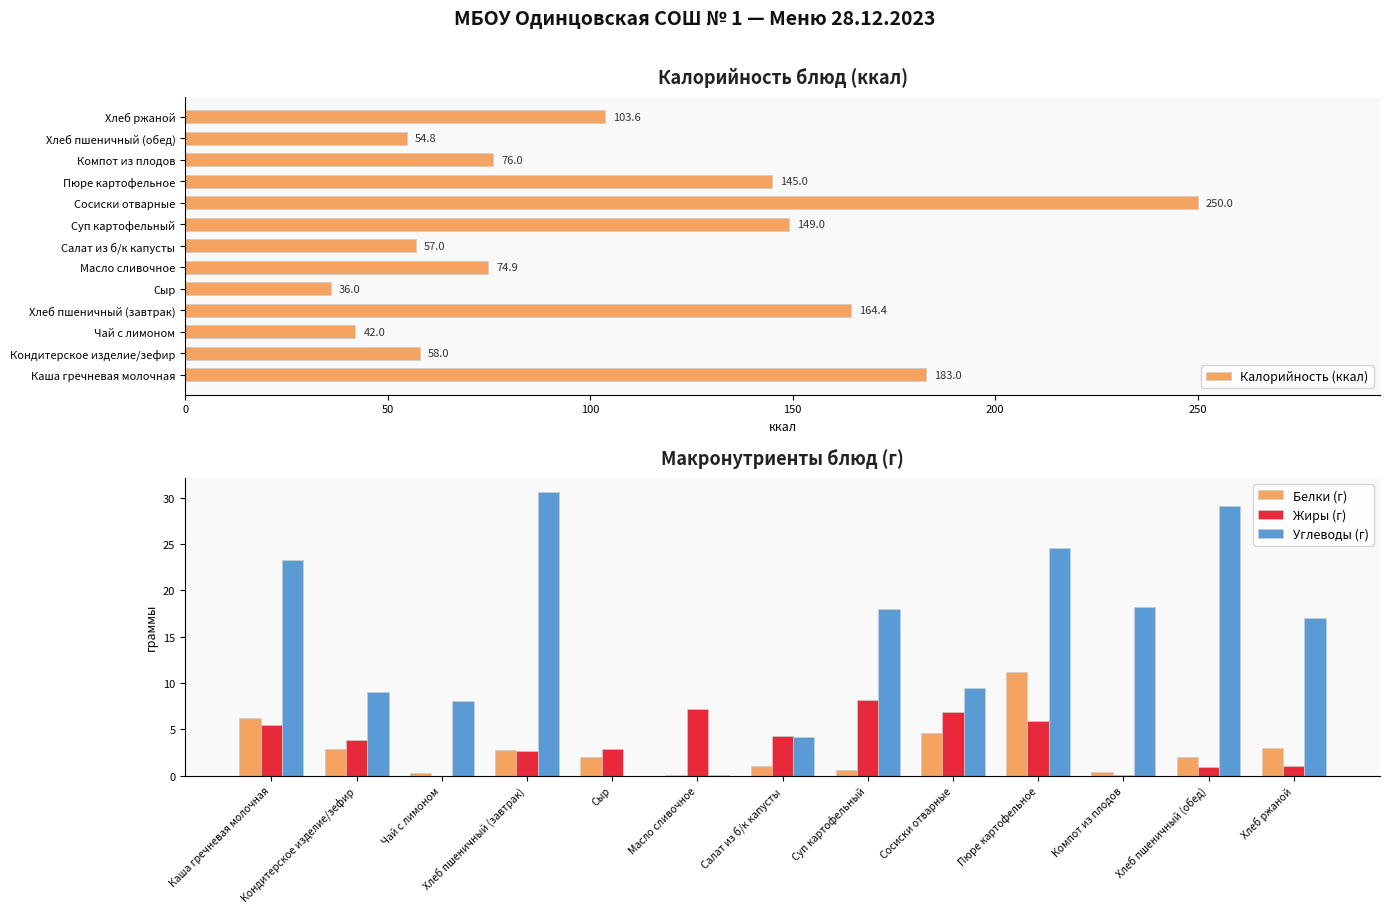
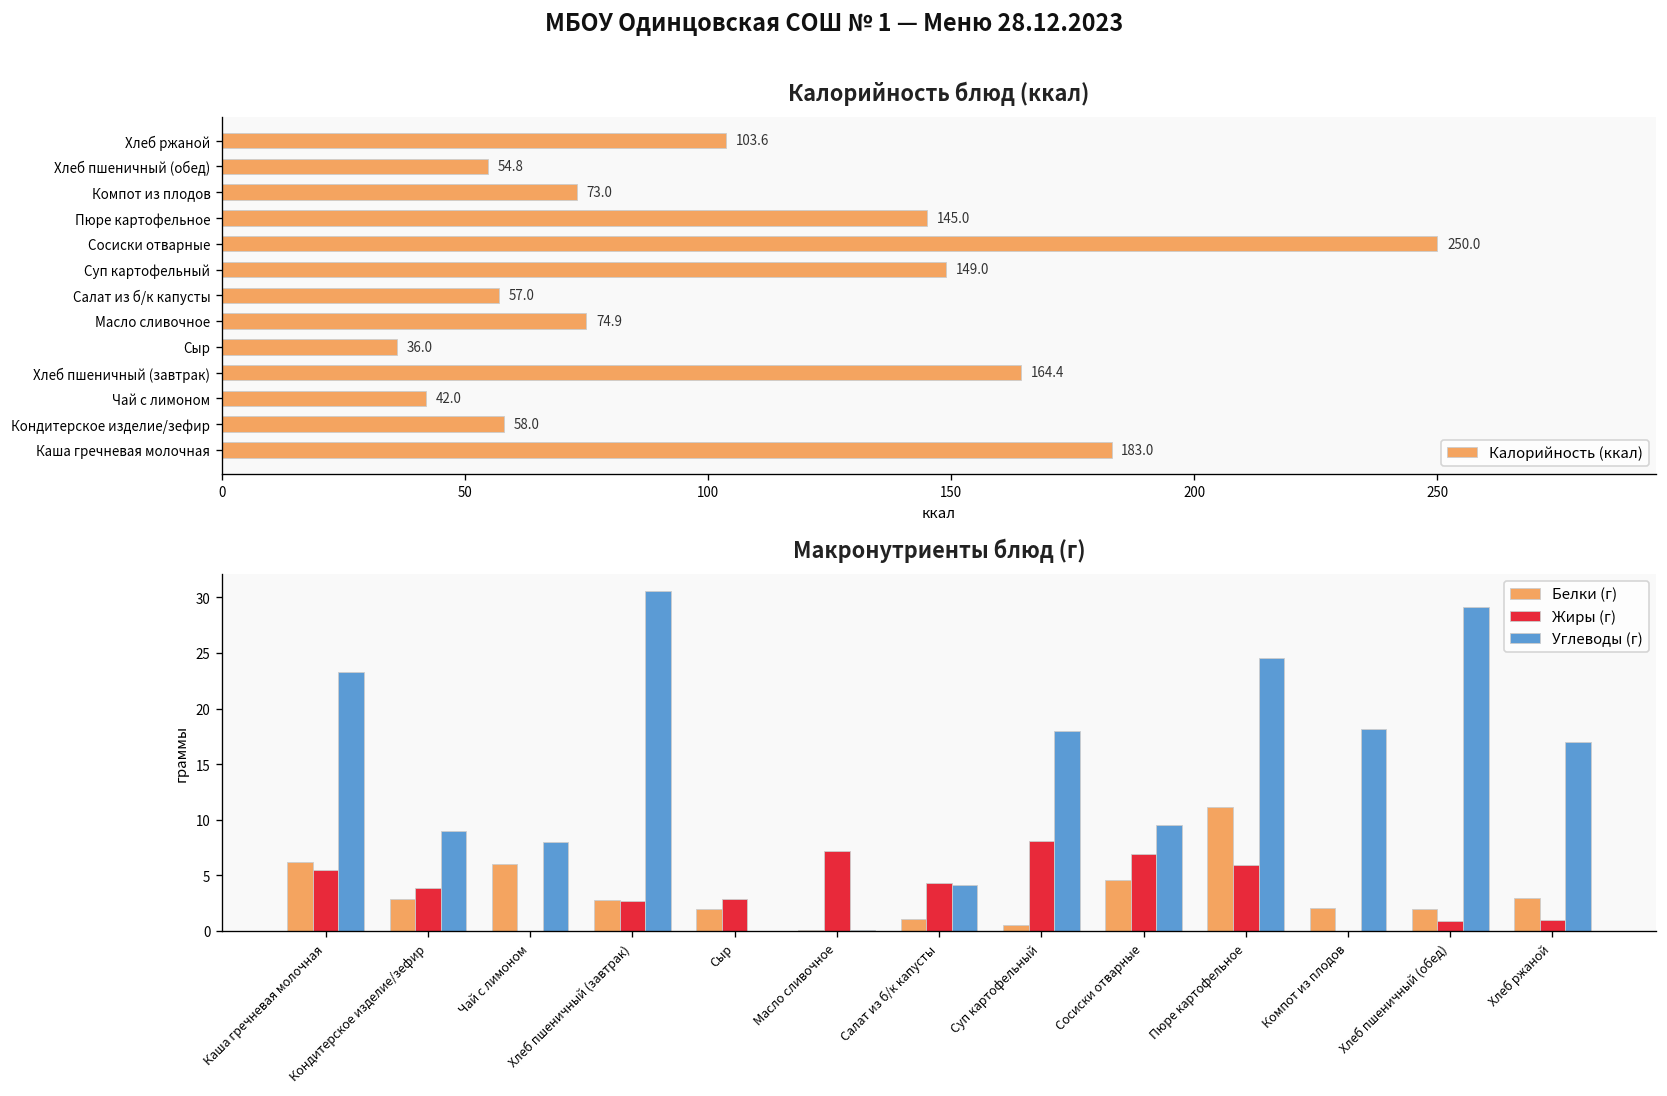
Калорийность блюд (ккал), Компот из плодов: 76.0 -> 73.0
Макронутриенты блюд (г), Белки (г), Чай с лимоном: 0 -> 6
Макронутриенты блюд (г), Белки (г), Компот из плодов: 0 -> 2
